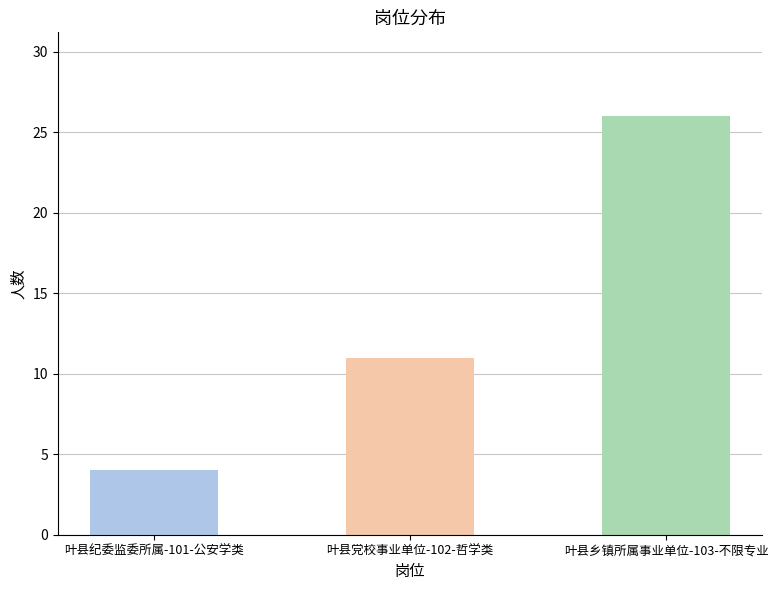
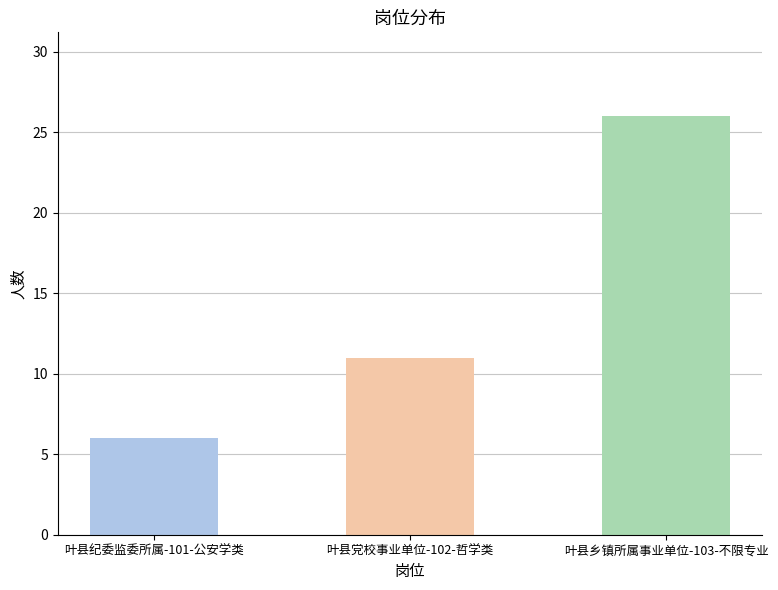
叶县纪委监委所属-101-公安学类: 4 -> 6
